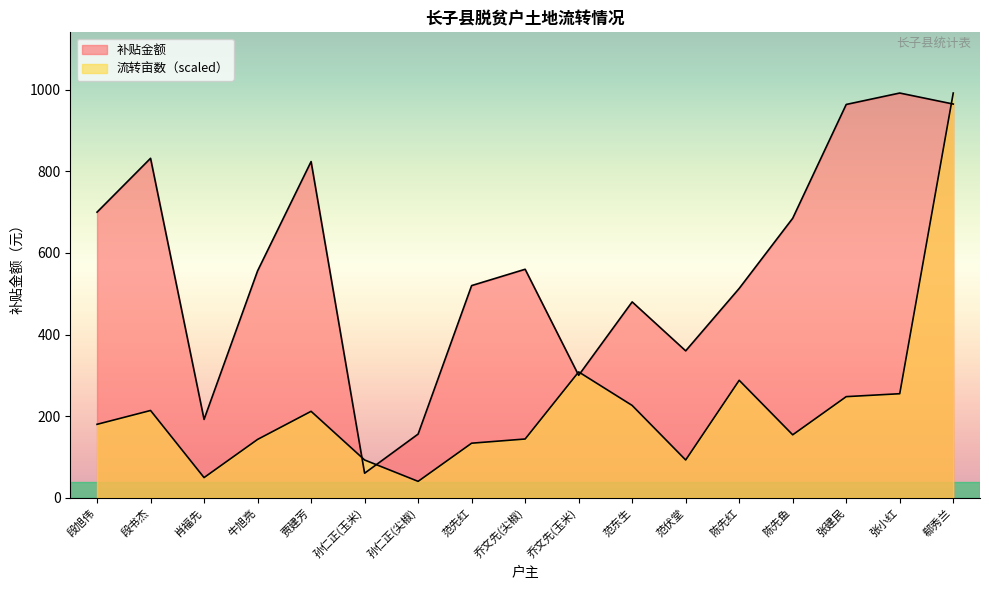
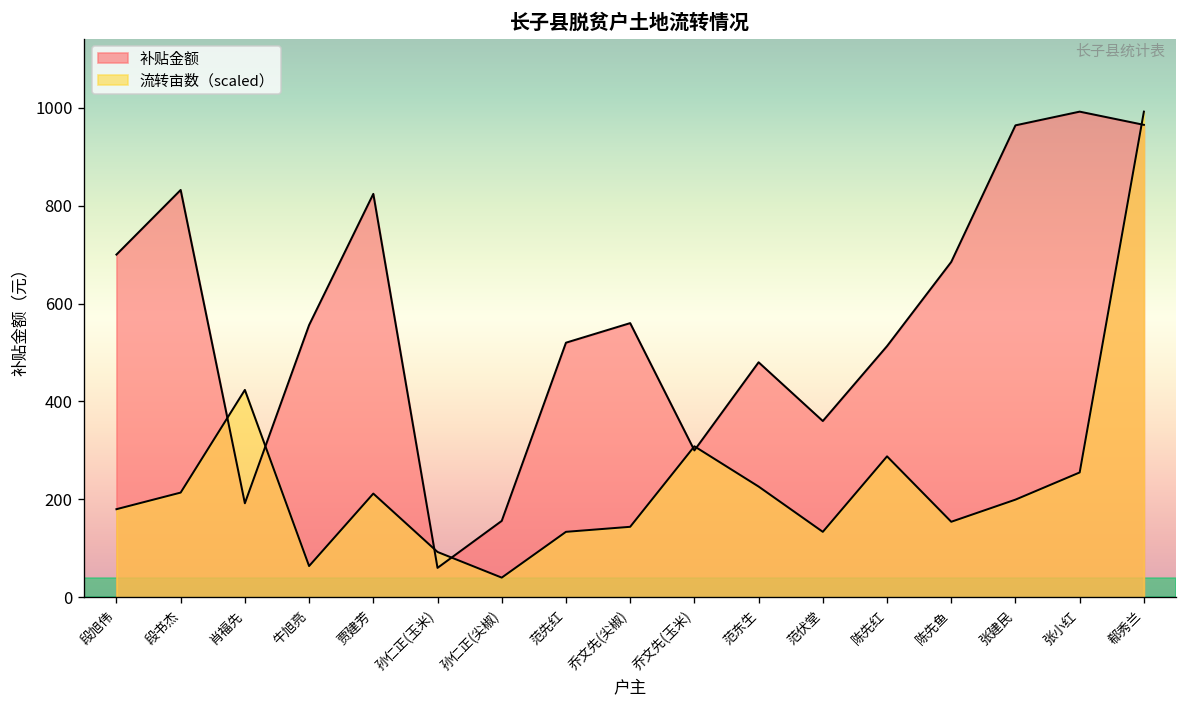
流转亩数（scaled）, 肖福先: 50 -> 420
流转亩数（scaled）, 牛旭亮: 140 -> 60
流转亩数（scaled）, 范伏堂: 90 -> 130
流转亩数（scaled）, 张建民: 250 -> 200
